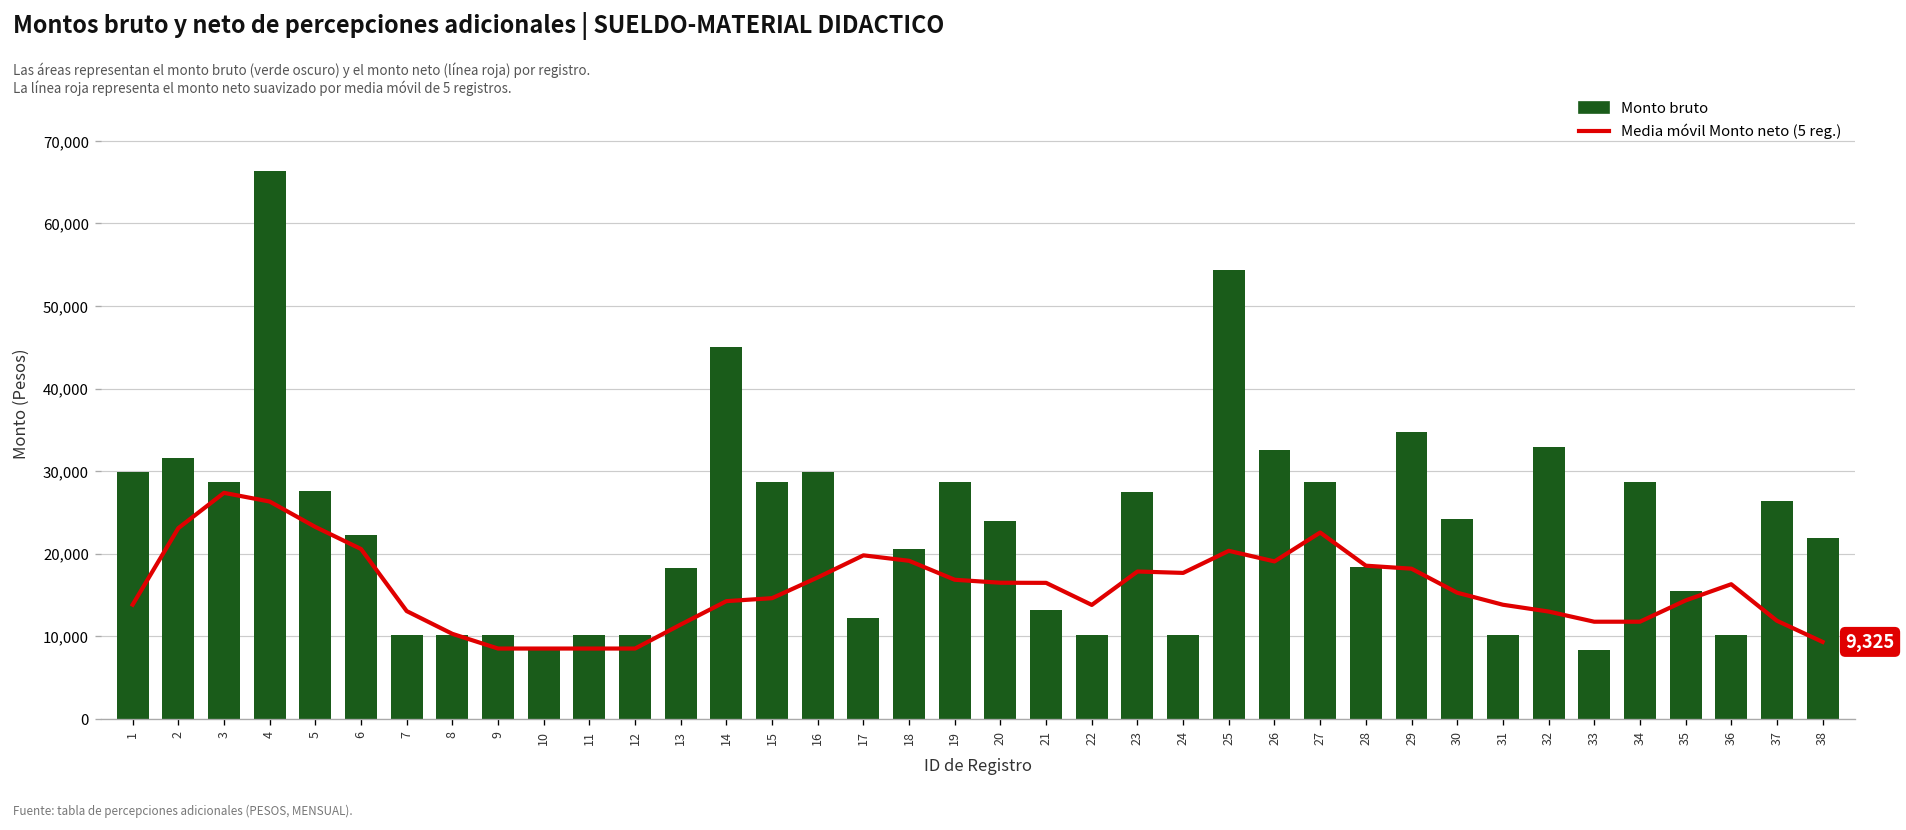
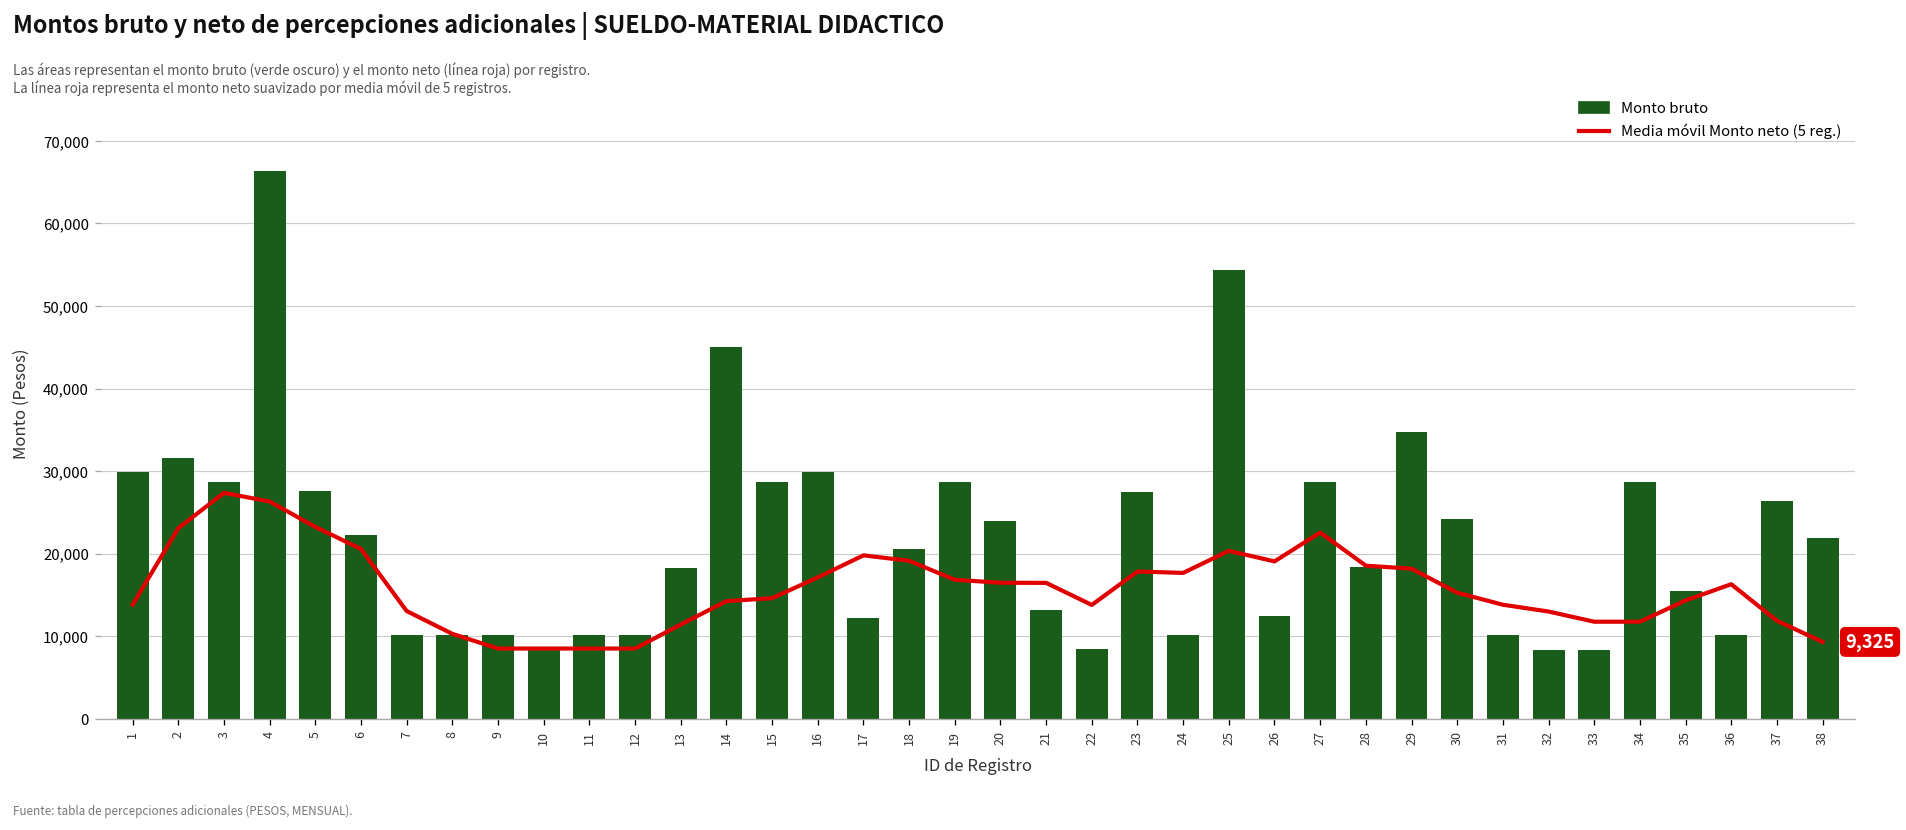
Monto bruto, 22: 10,000 -> 9,000
Monto bruto, 26: 33,000 -> 12,000
Monto bruto, 32: 33,000 -> 8,000
